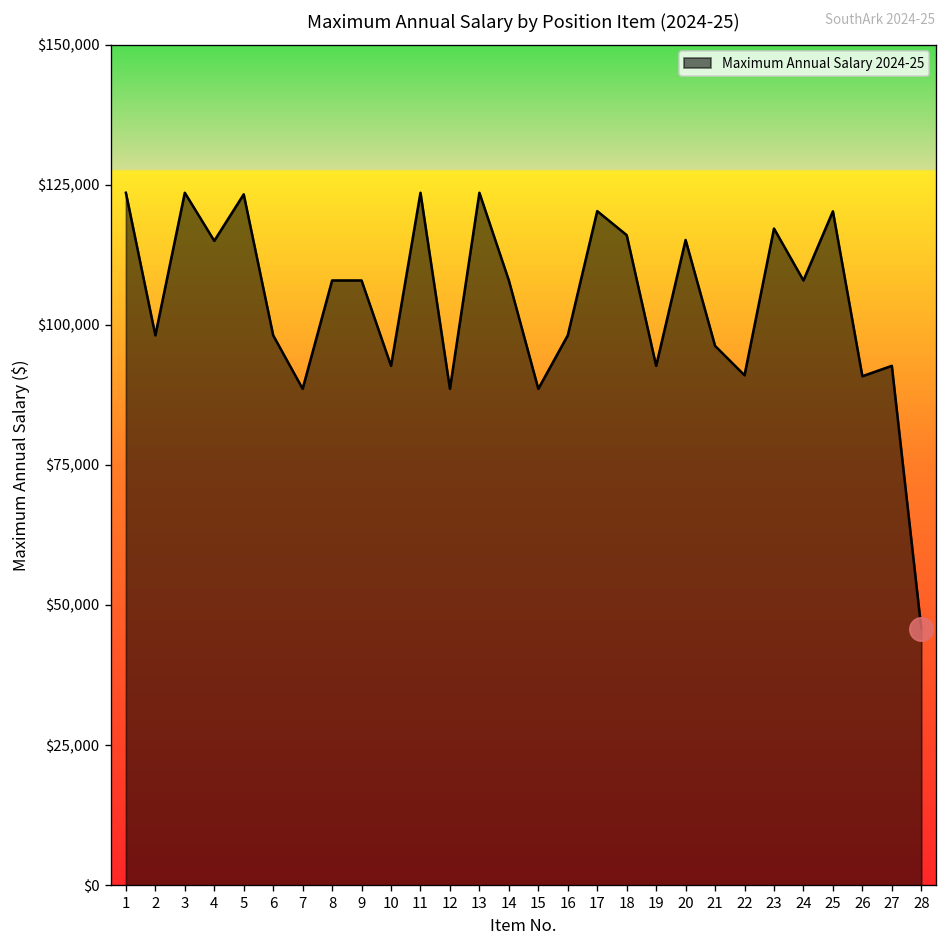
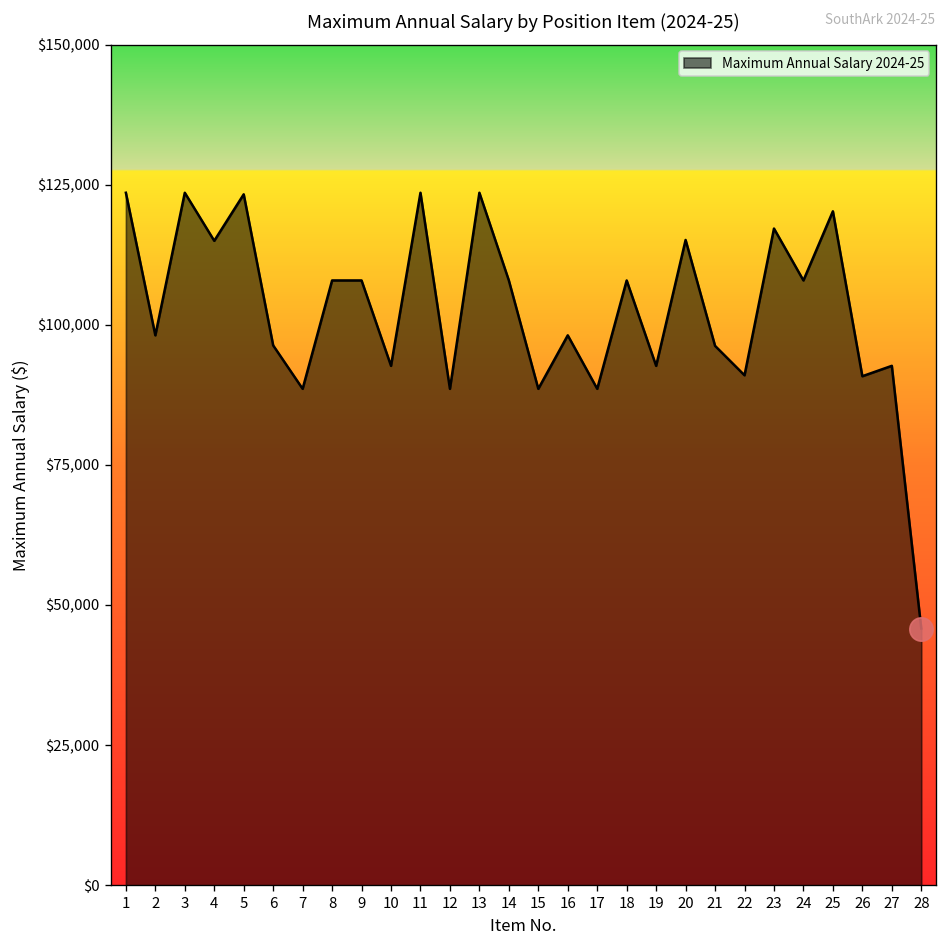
Maximum Annual Salary 2024-25, 6: $98,000 -> $96,000
Maximum Annual Salary 2024-25, 17: $120,000 -> $89,000
Maximum Annual Salary 2024-25, 18: $116,000 -> $108,000
